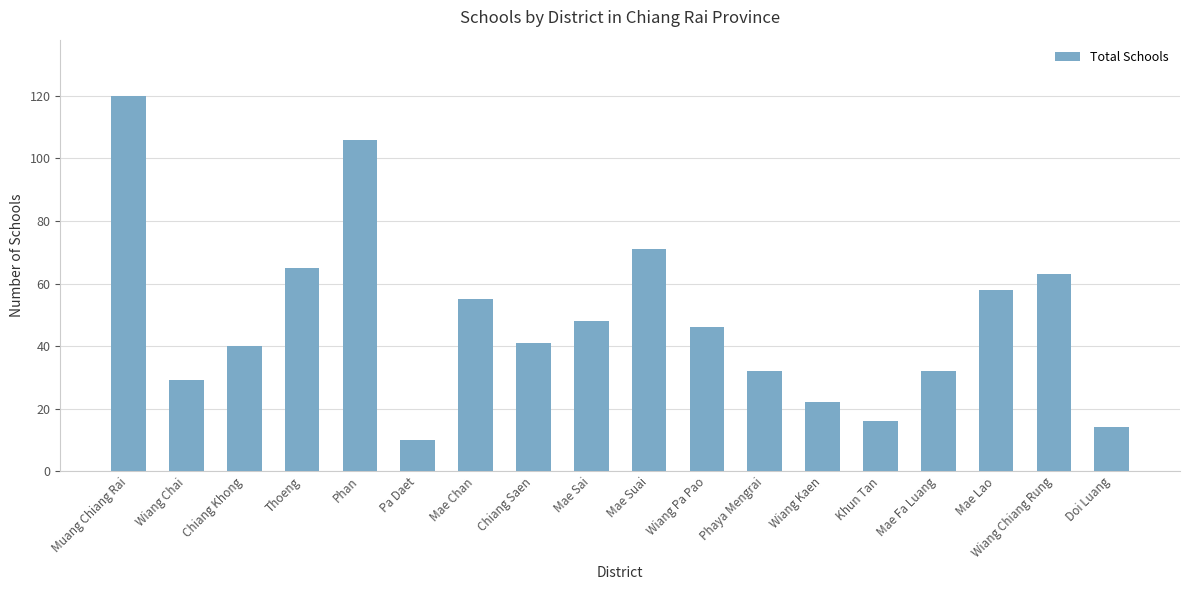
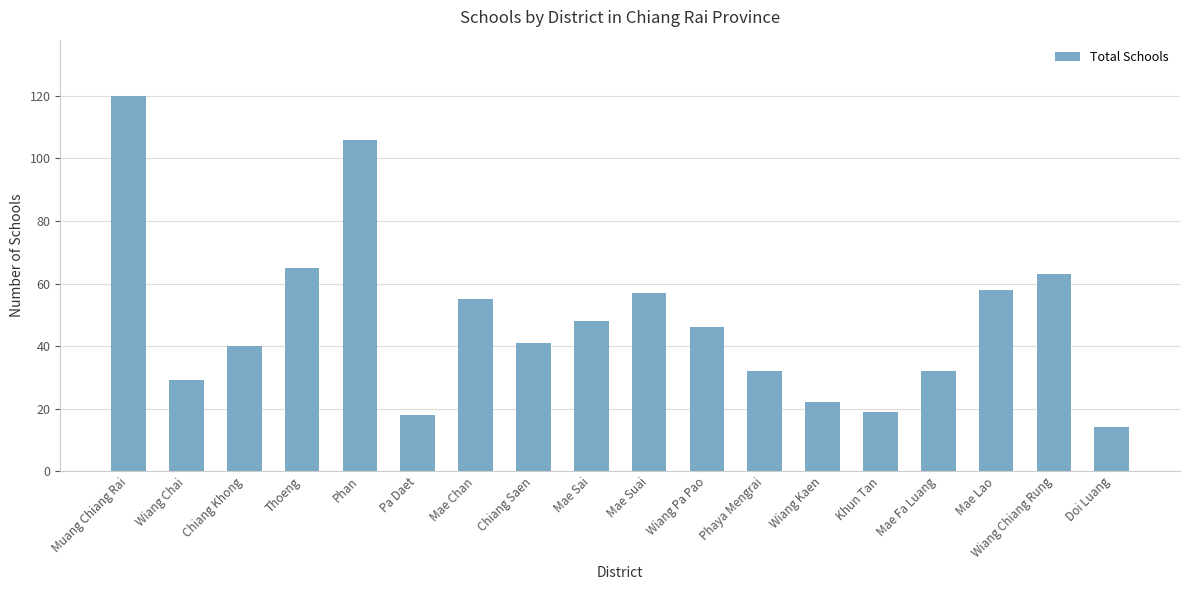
Pa Daet: 10 -> 18
Mae Suai: 71 -> 57
Khun Tan: 16 -> 19
